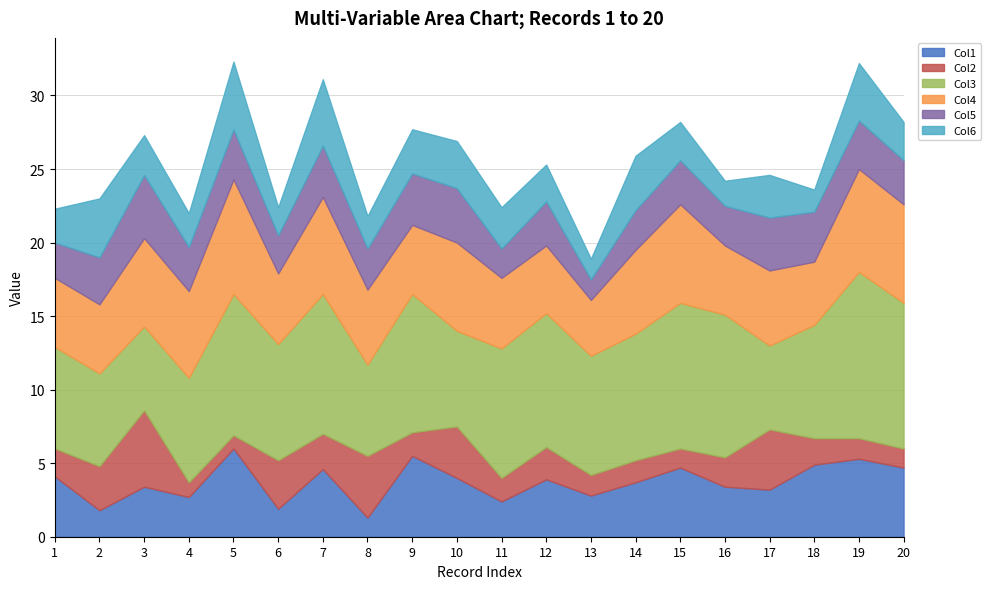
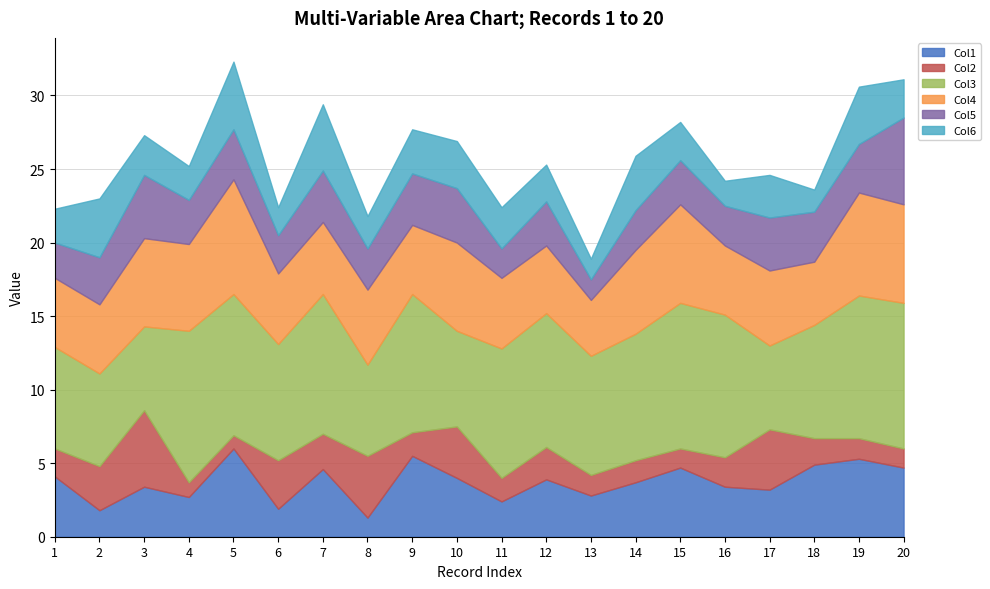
Col3, 4: 7.1 -> 10.3
Col4, 7: 6.6 -> 4.9
Col3, 19: 11.3 -> 9.7
Col5, 20: 3.0 -> 5.9
